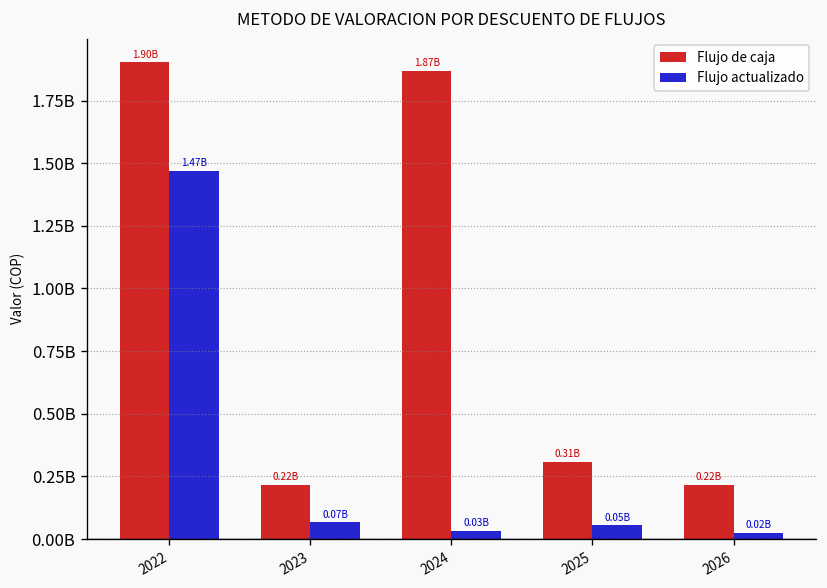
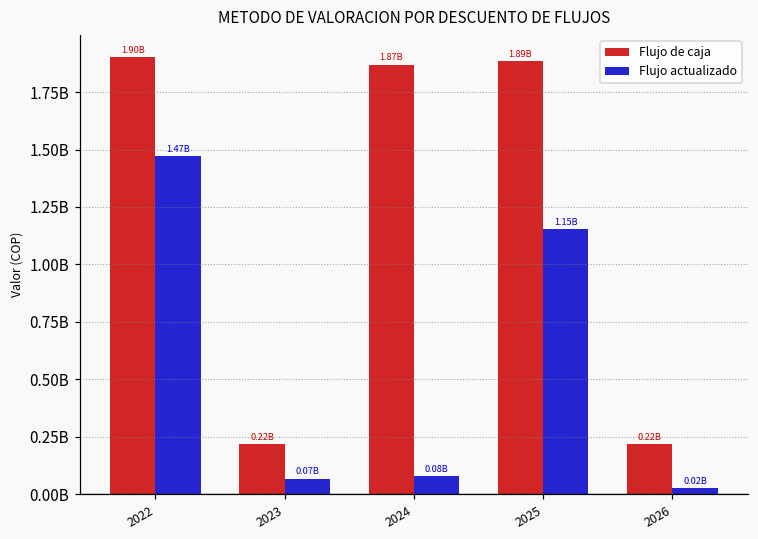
Flujo actualizado, 2024: 0.03B -> 0.08B
Flujo de caja, 2025: 0.31B -> 1.89B
Flujo actualizado, 2025: 0.05B -> 1.15B
